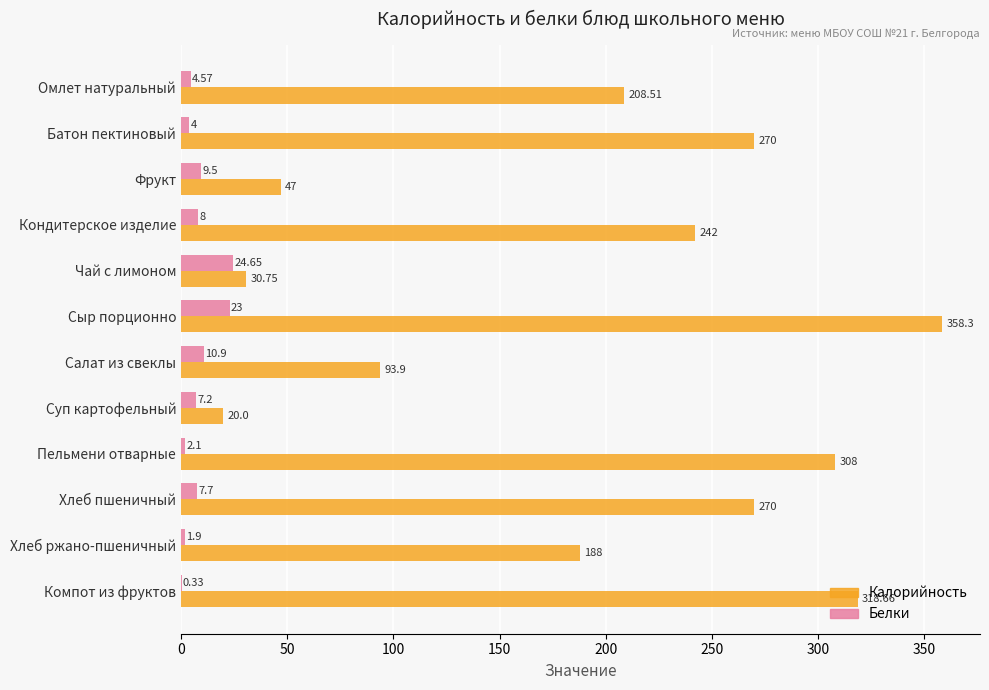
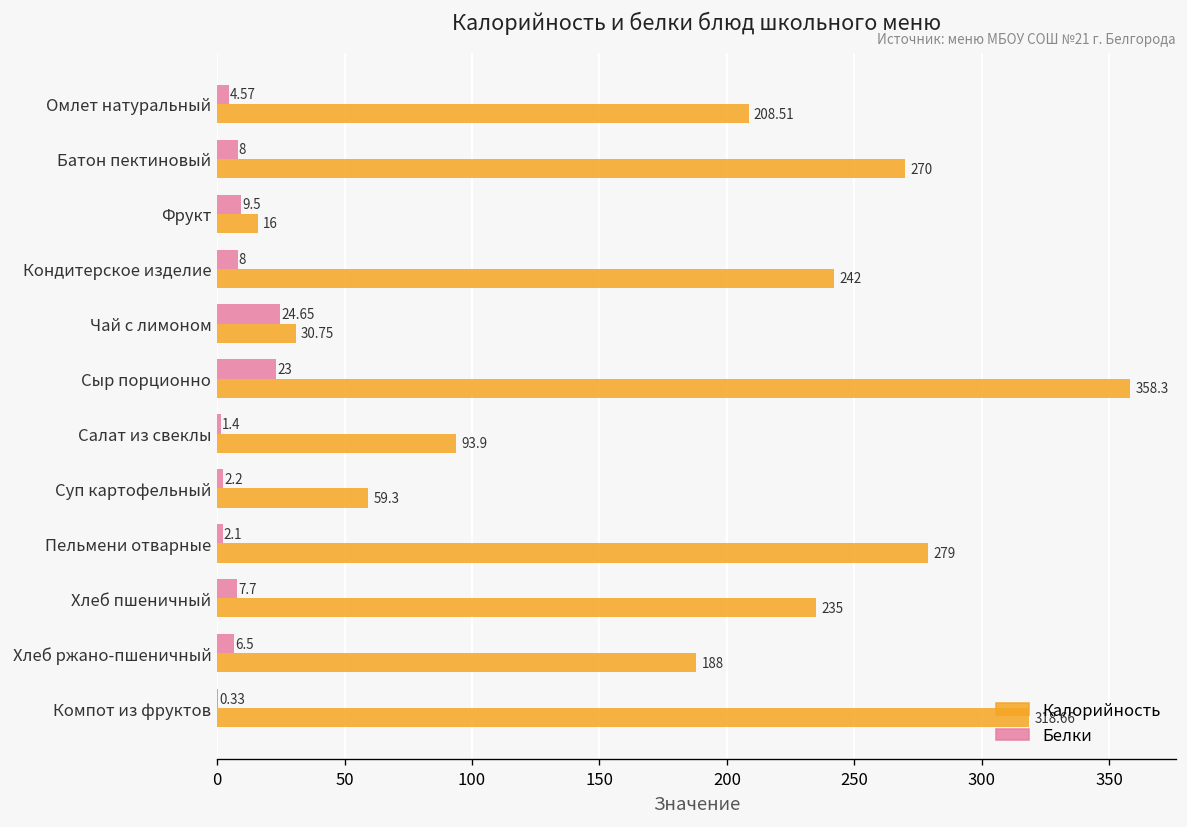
Белки, Батон пектиновый: 4 -> 8
Калорийность, Фрукт: 47 -> 16
Белки, Салат из свеклы: 10.9 -> 1.4
Белки, Суп картофельный: 7.2 -> 2.2
Калорийность, Суп картофельный: 20.0 -> 59.3
Калорийность, Пельмени отварные: 308 -> 279
Калорийность, Хлеб пшеничный: 270 -> 235
Белки, Хлеб ржано-пшеничный: 1.9 -> 6.5
